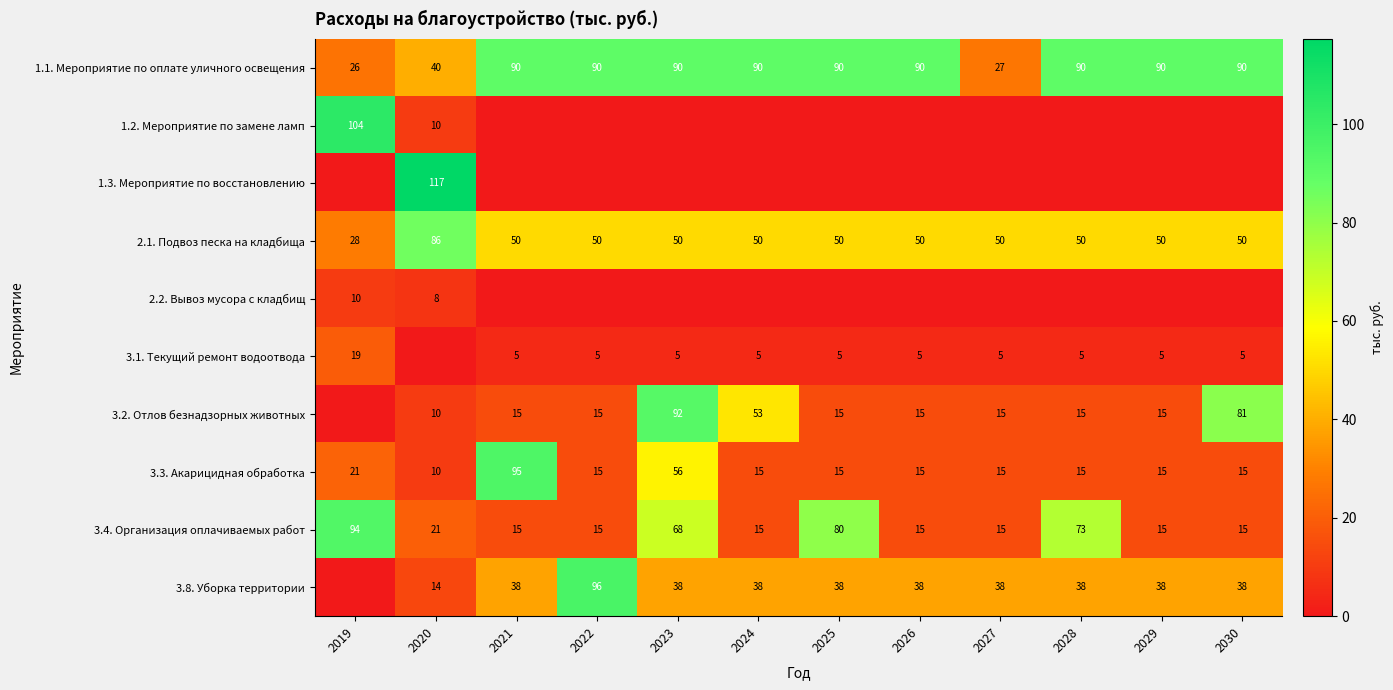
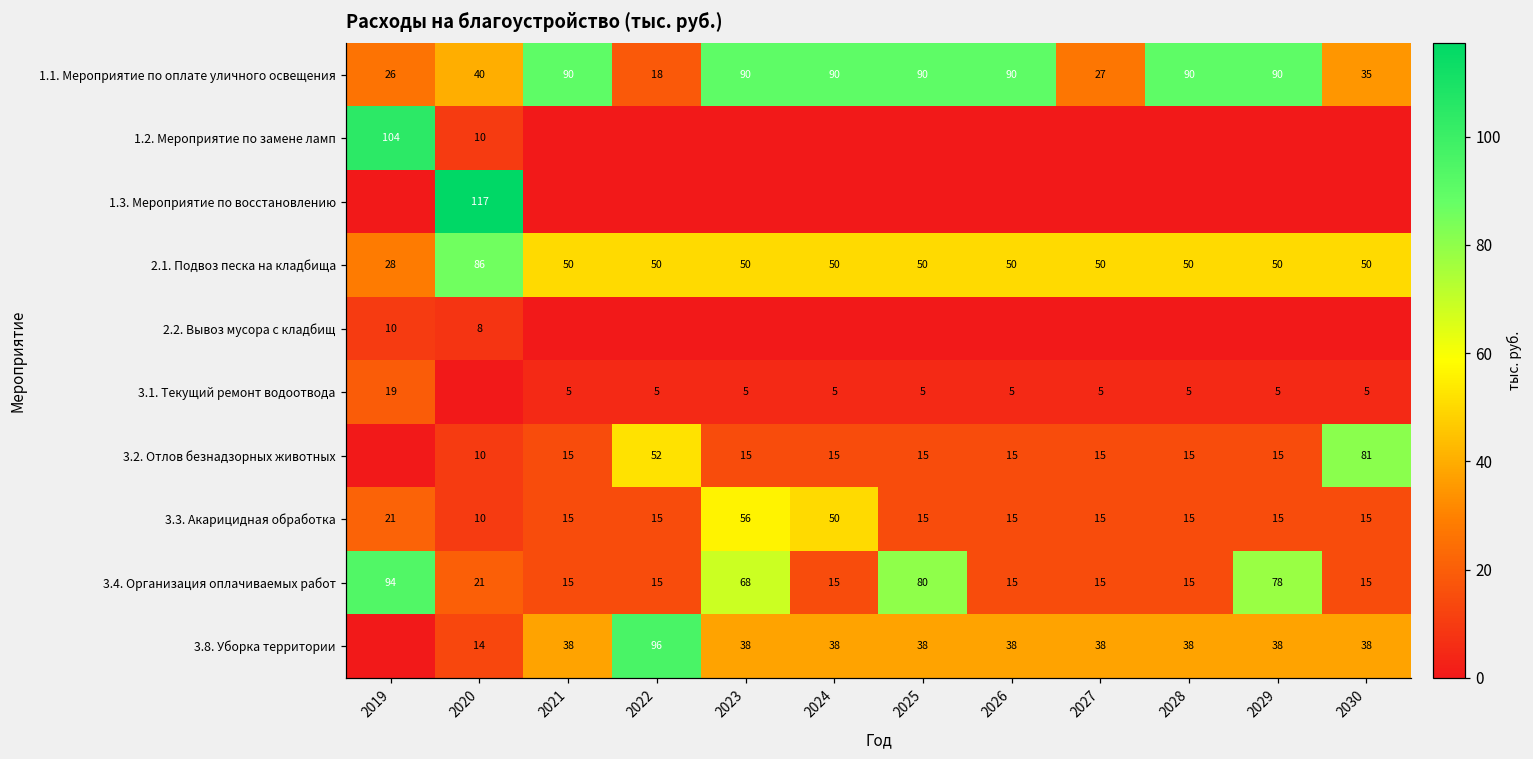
1.1. Мероприятие по оплате уличного освещения, 2022: 90 -> 18
1.1. Мероприятие по оплате уличного освещения, 2030: 90 -> 35
3.2. Отлов безнадзорных животных, 2022: 15 -> 52
3.2. Отлов безнадзорных животных, 2023: 92 -> 15
3.2. Отлов безнадзорных животных, 2024: 53 -> 15
3.3. Акарицидная обработка, 2021: 95 -> 15
3.3. Акарицидная обработка, 2024: 15 -> 50
3.4. Организация оплачиваемых работ, 2028: 73 -> 15
3.4. Организация оплачиваемых работ, 2029: 15 -> 78
